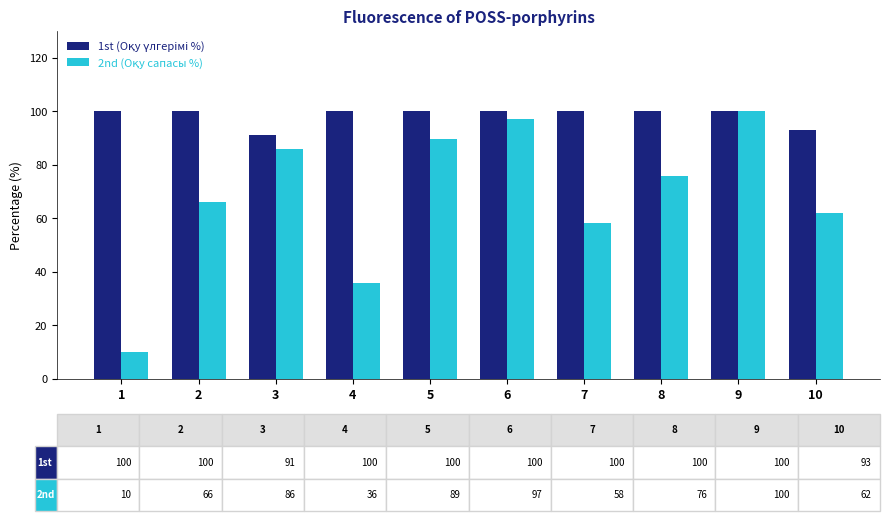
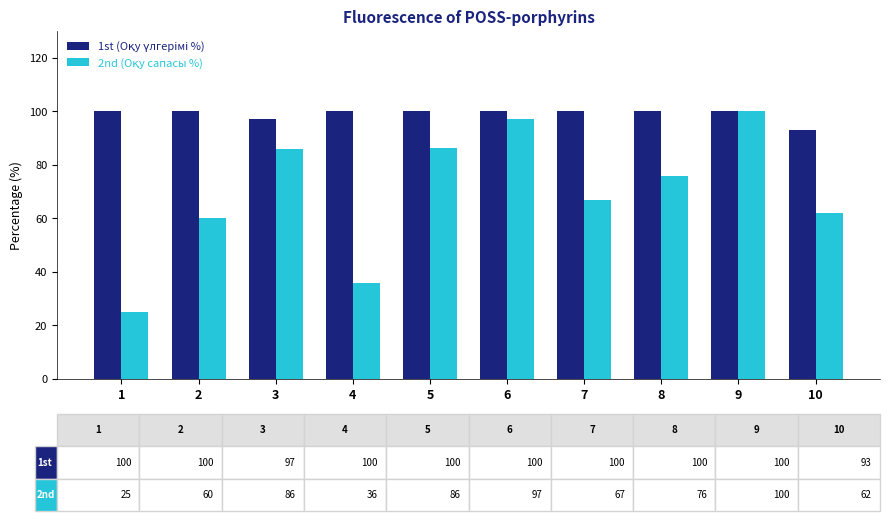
2nd (Оқу сапасы %), 1: 10 -> 25
2nd (Оқу сапасы %), 2: 66 -> 60
1st (Оқу үлгерімі %), 3: 91 -> 97
2nd (Оқу сапасы %), 5: 89 -> 86
2nd (Оқу сапасы %), 7: 58 -> 67
